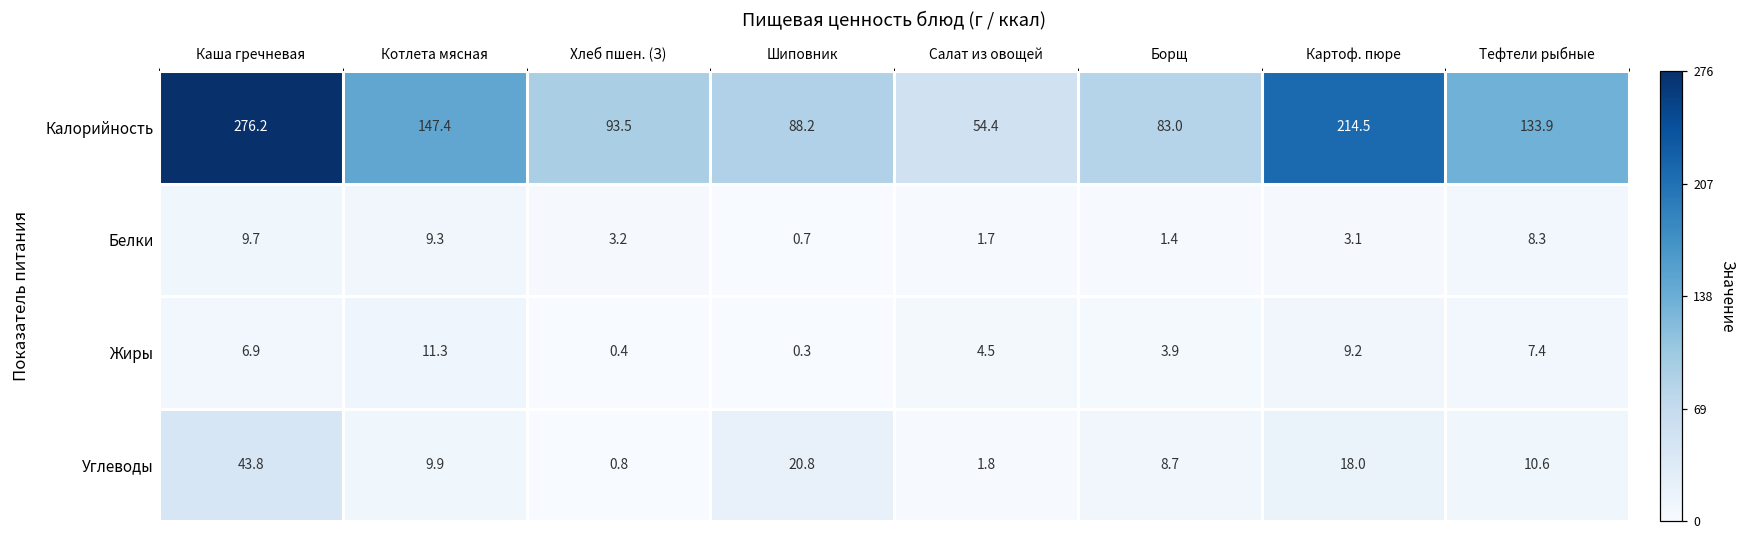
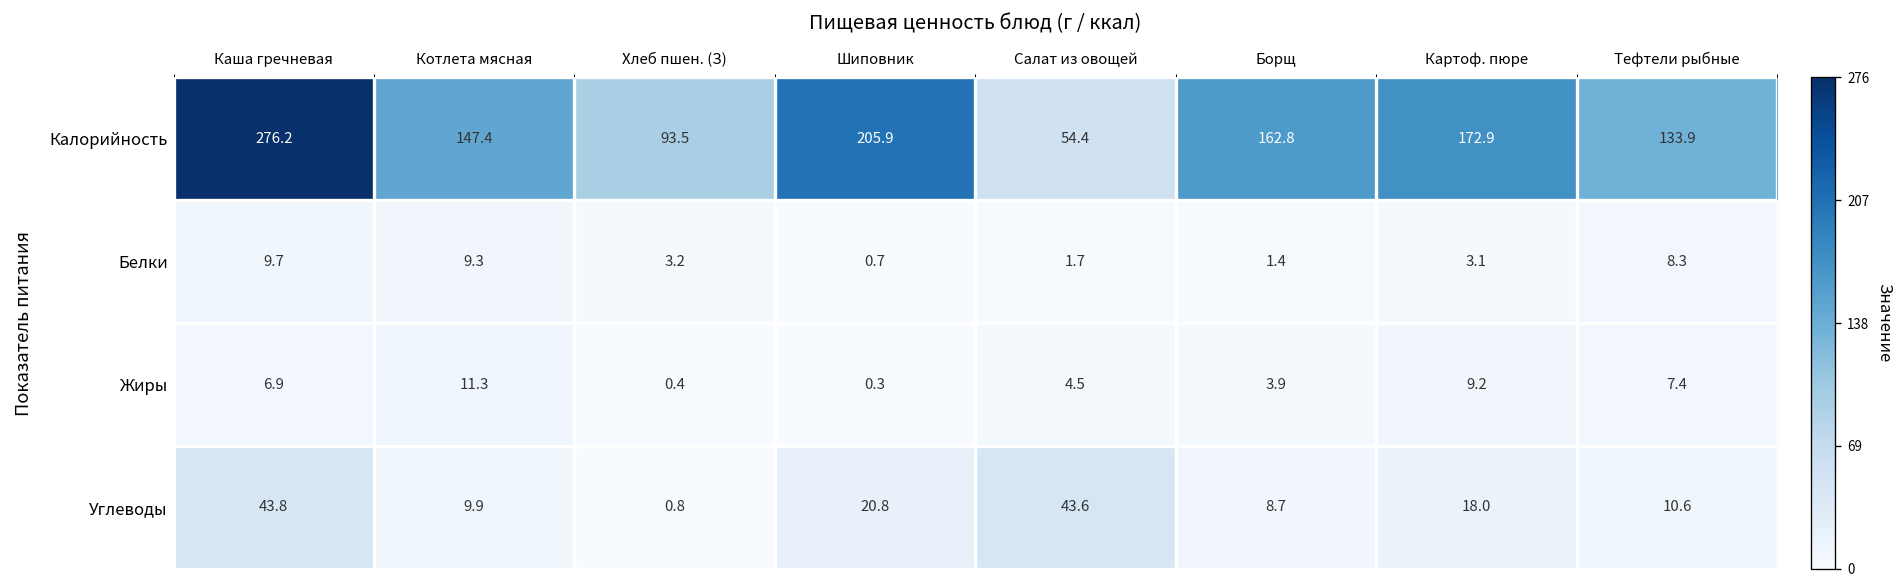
Калорийность, Шиповник: 88.2 -> 205.9
Калорийность, Борщ: 83.0 -> 162.8
Калорийность, Картоф. пюре: 214.5 -> 172.9
Углеводы, Салат из овощей: 1.8 -> 43.6
